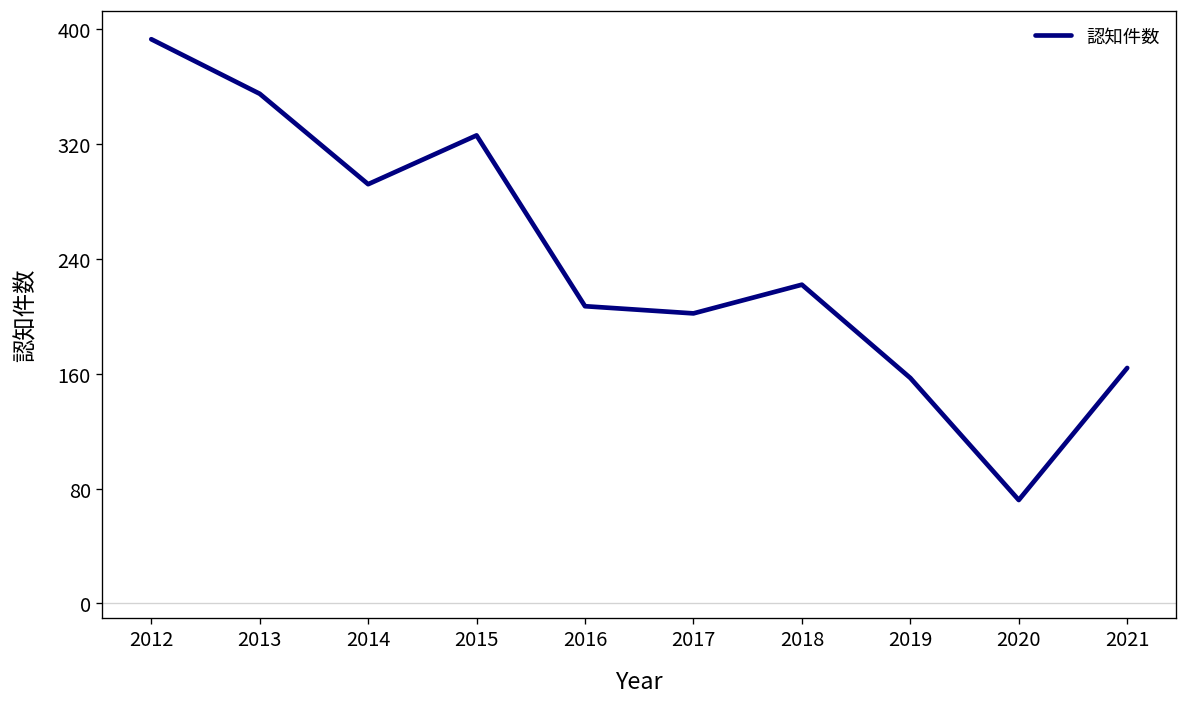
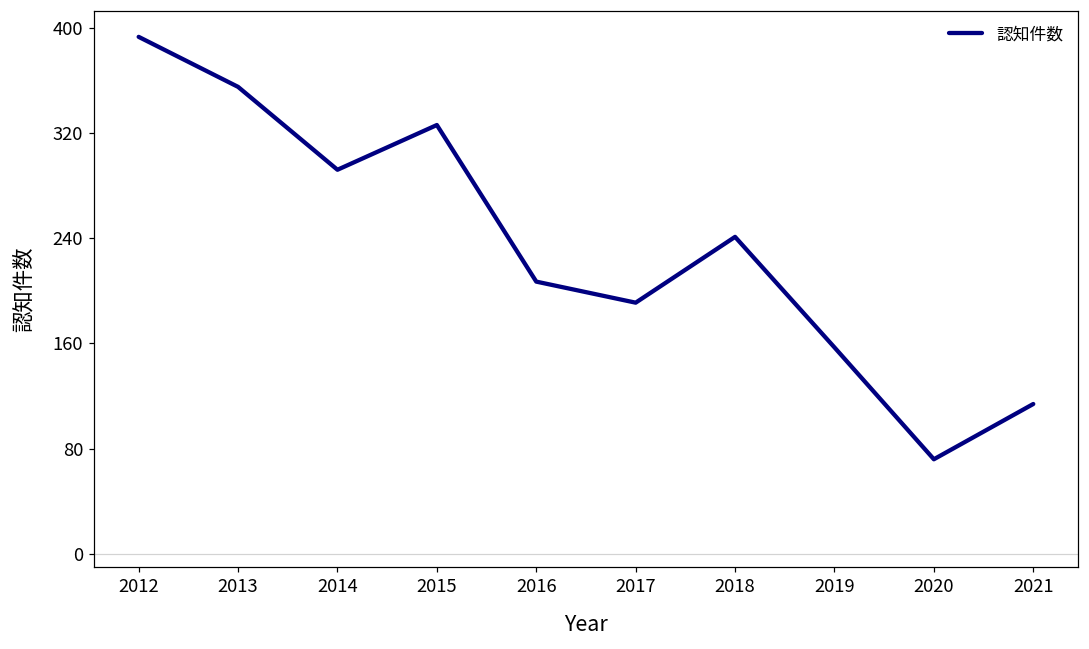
2017: 202 -> 191
2018: 222 -> 241
2021: 164 -> 114
